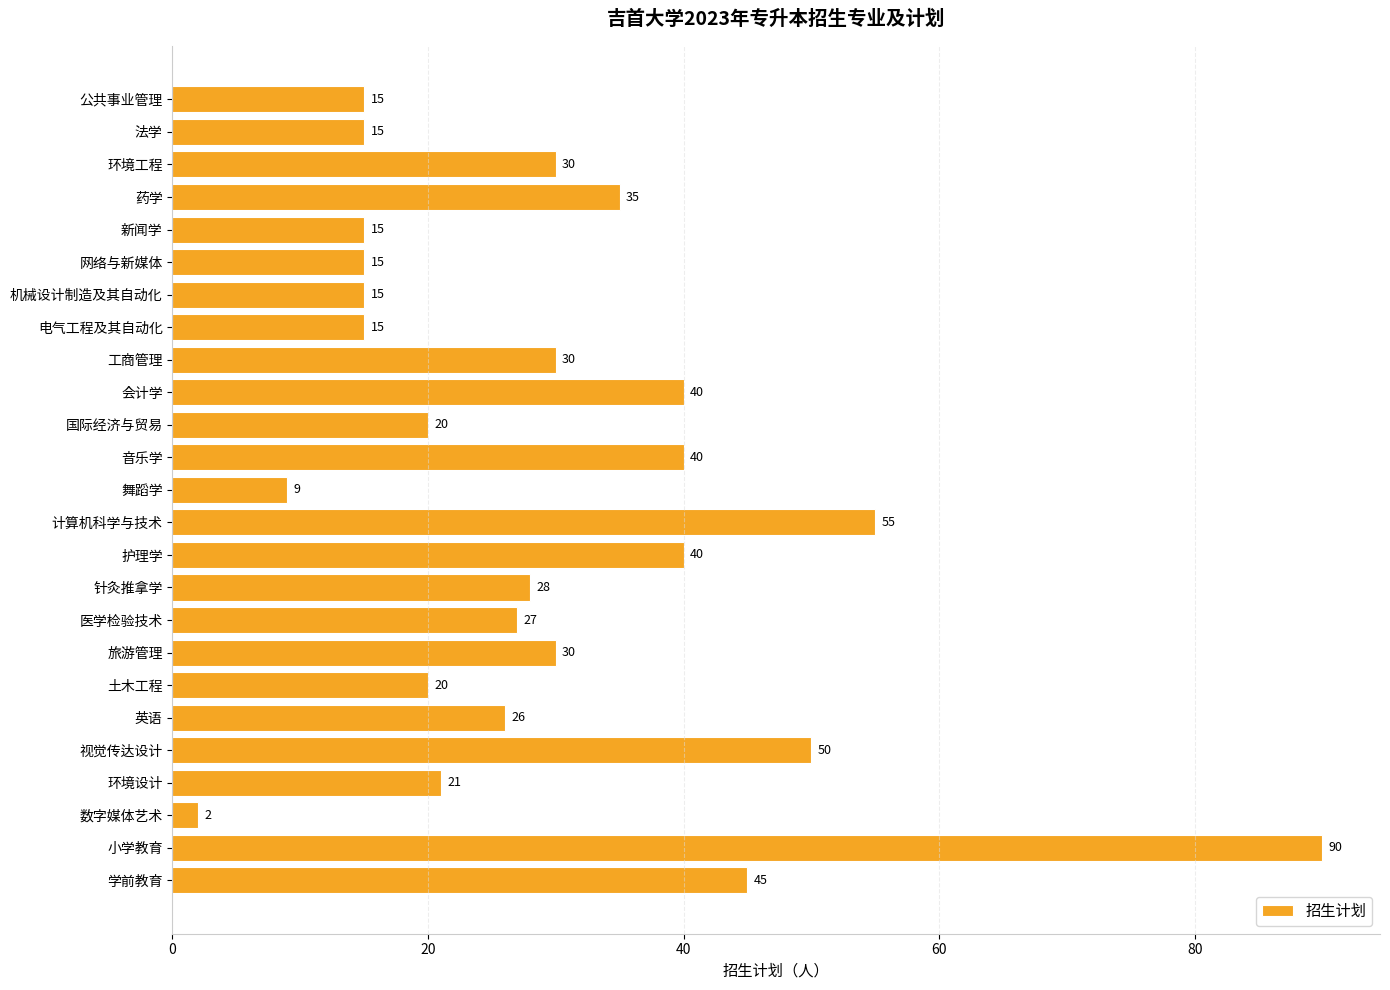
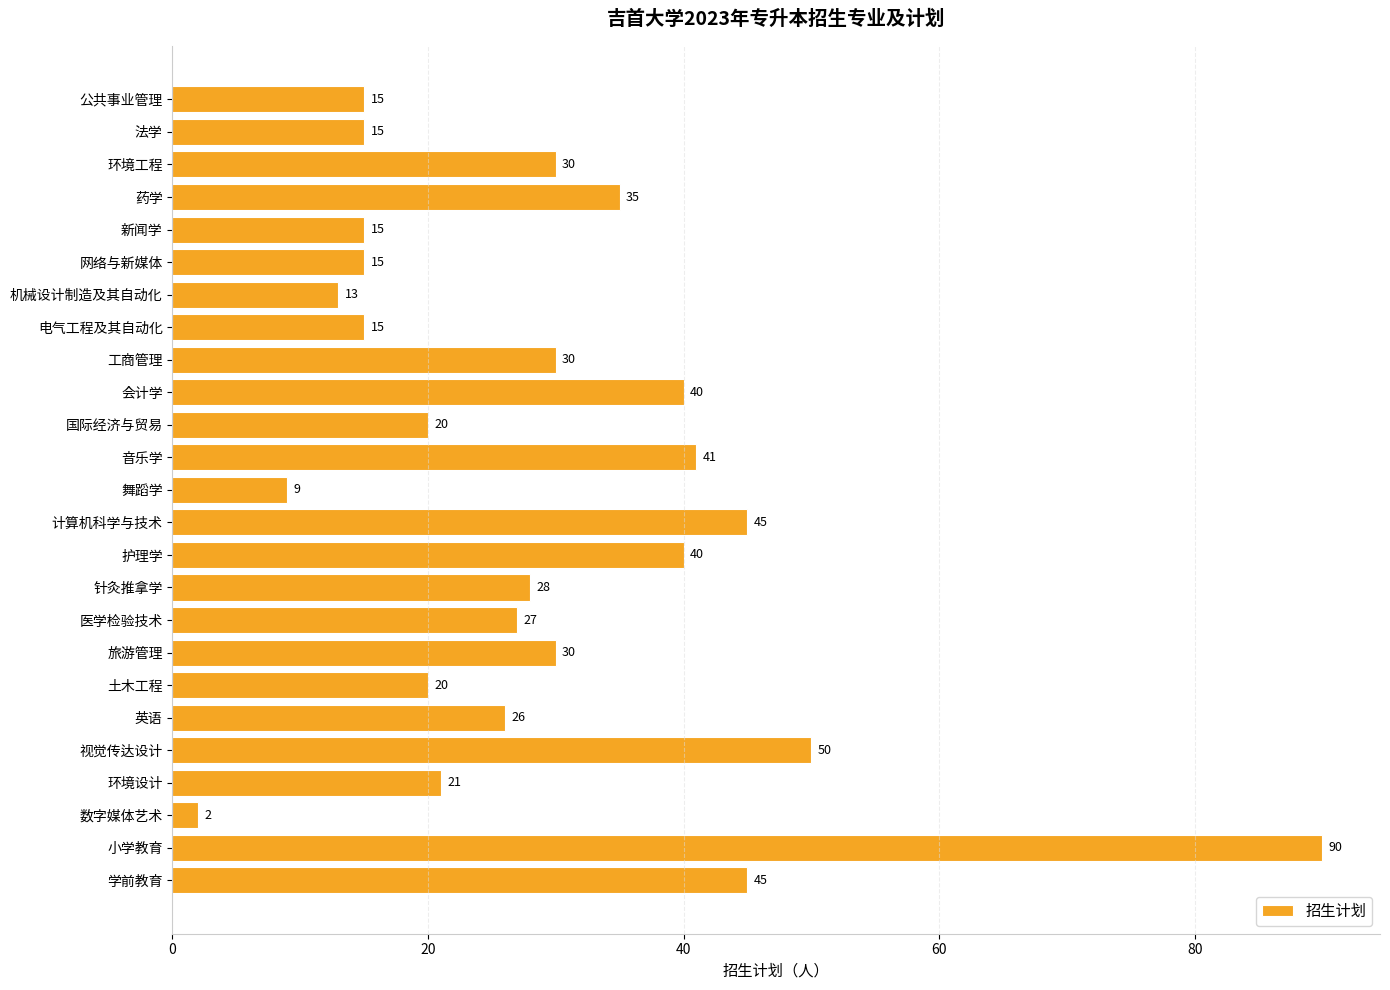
机械设计制造及其自动化: 15 -> 13
音乐学: 40 -> 41
计算机科学与技术: 55 -> 45
